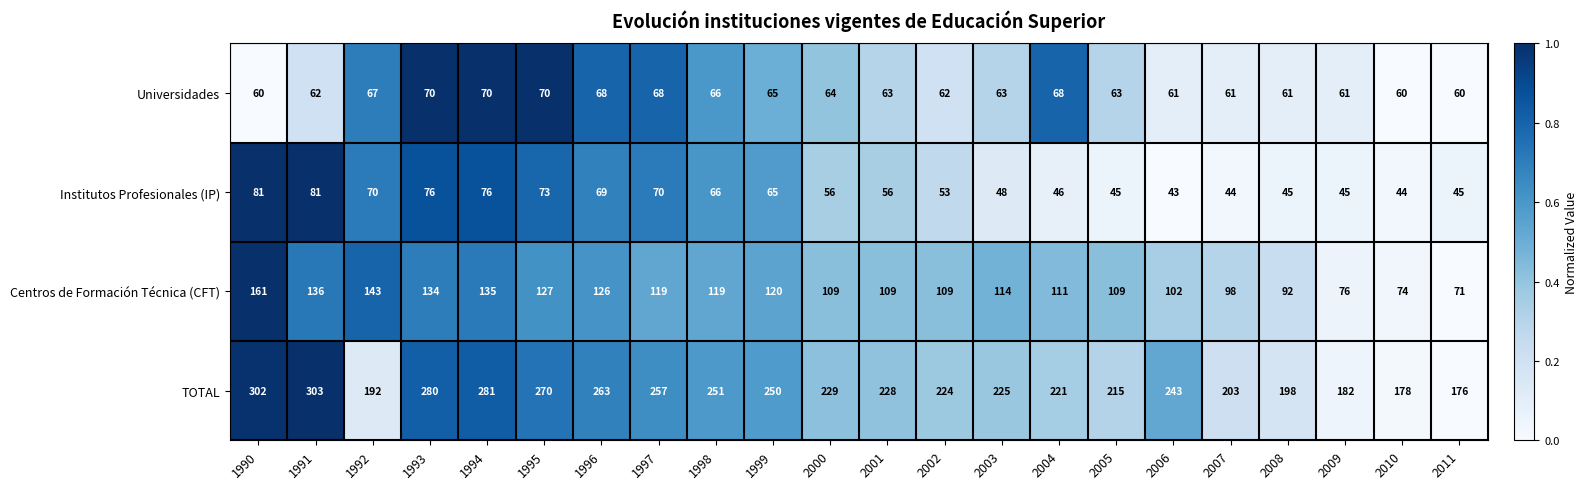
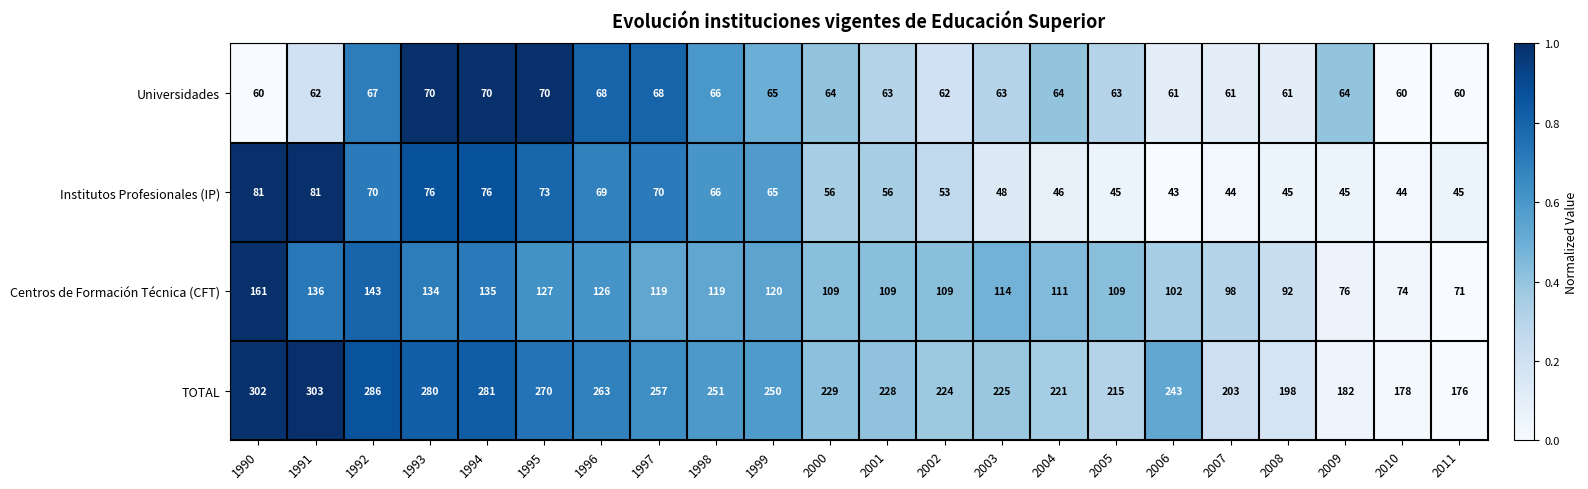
Universidades, 2004: 68 -> 64
Universidades, 2009: 61 -> 64
TOTAL, 1992: 192 -> 286
